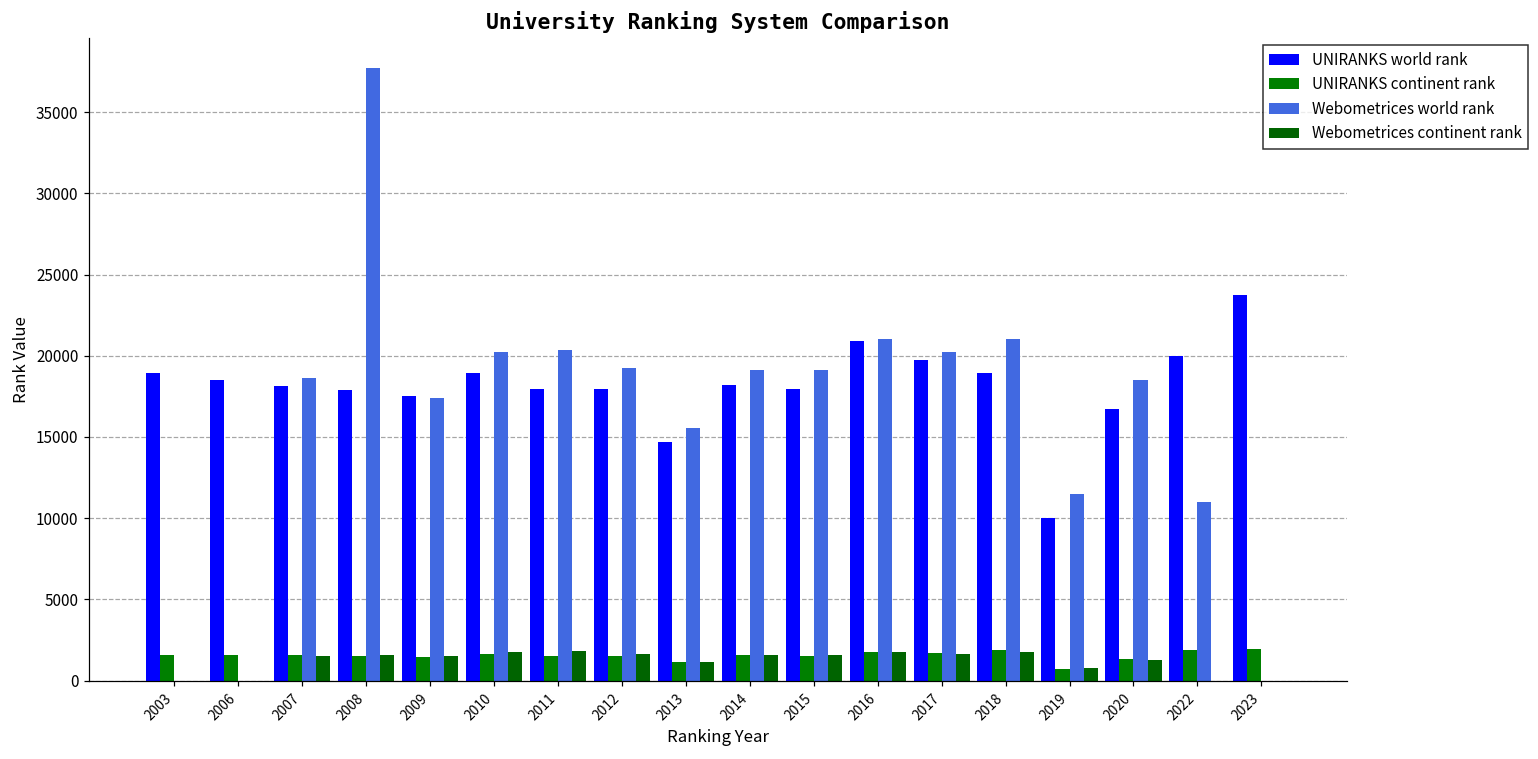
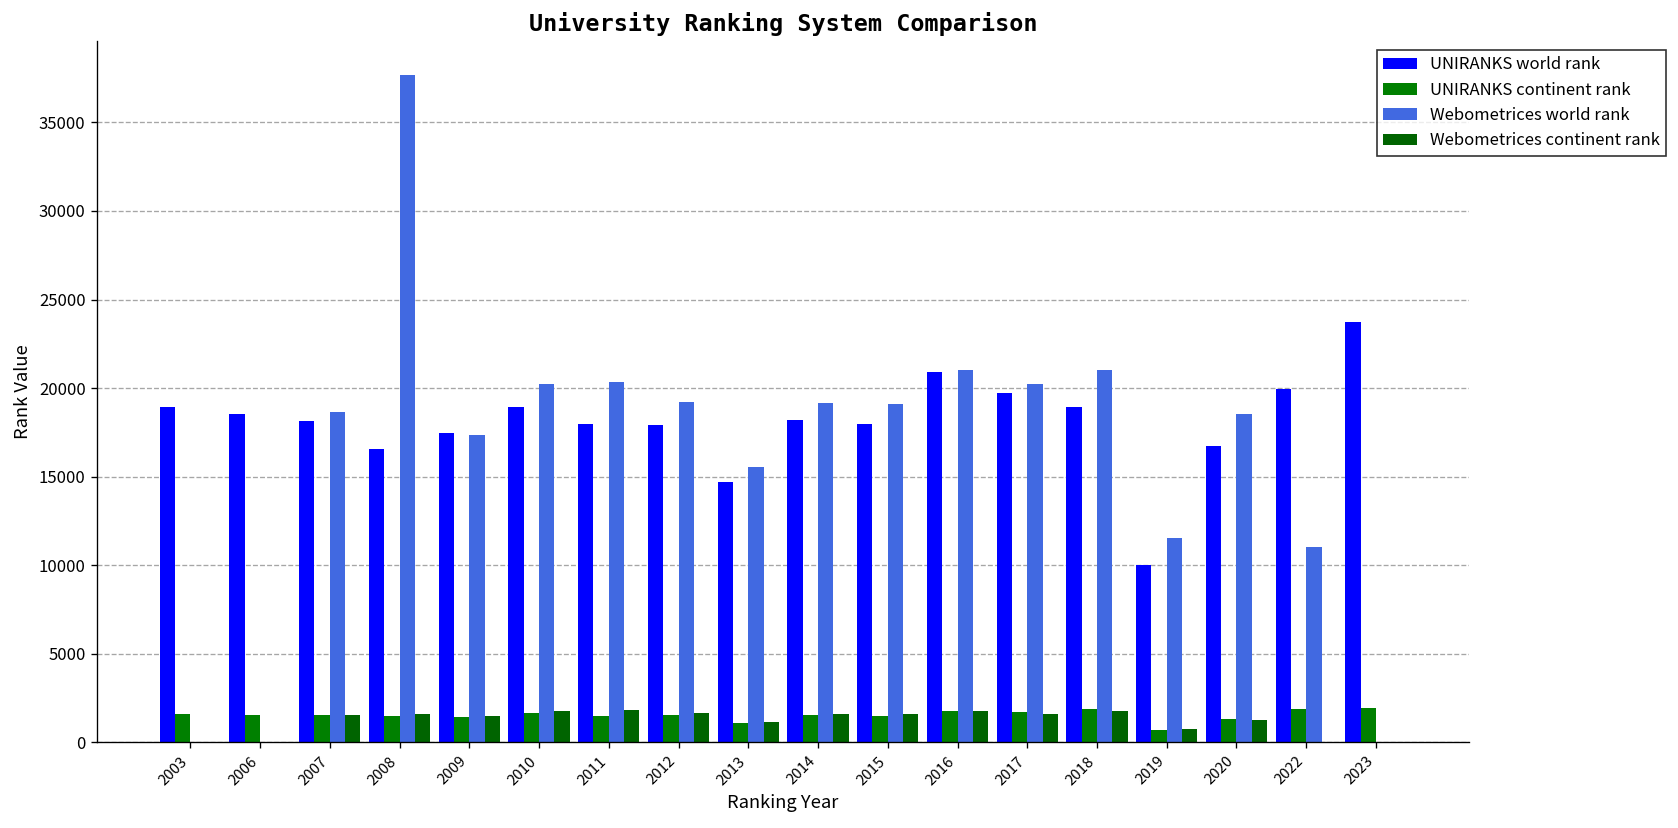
UNIRANKS world rank, 2008: 17900 -> 16600
